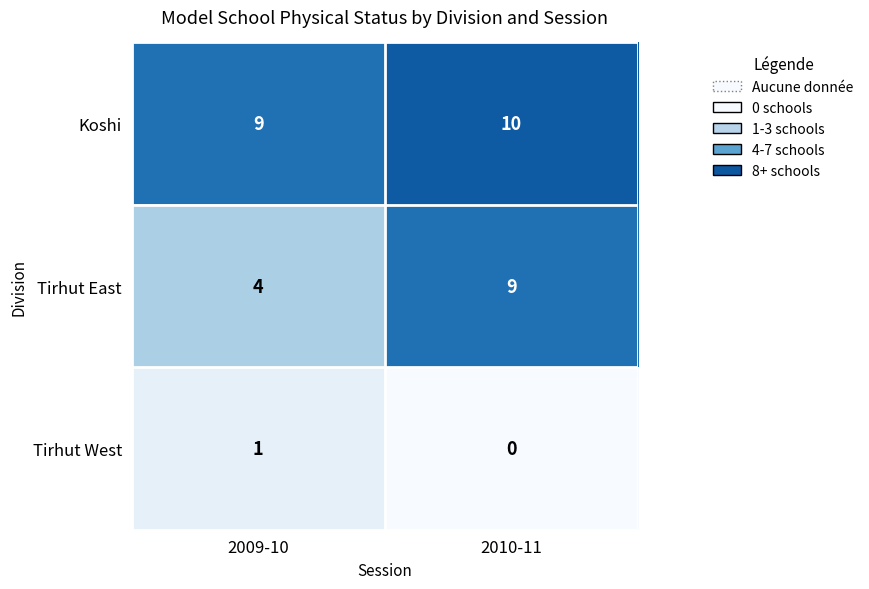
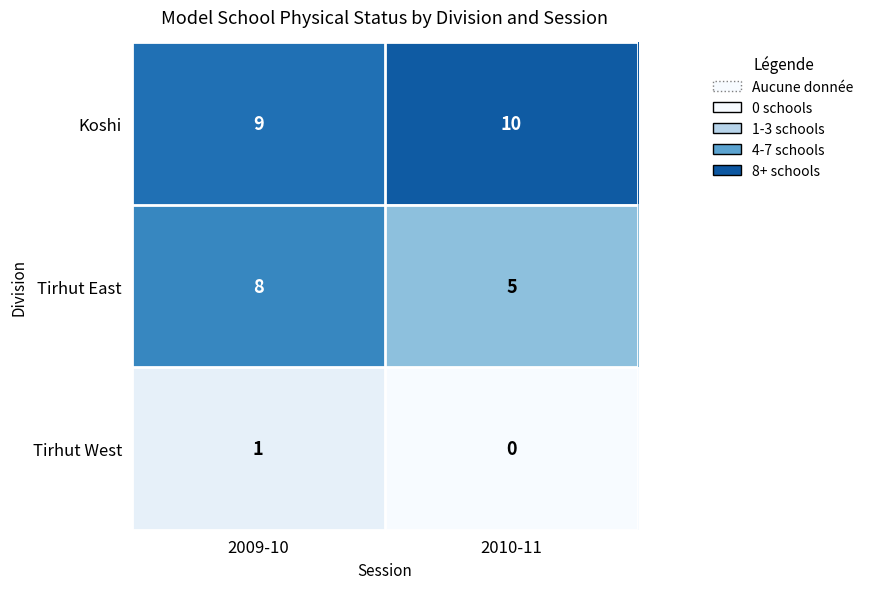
Tirhut East, 2009-10: 4 -> 8
Tirhut East, 2010-11: 9 -> 5
